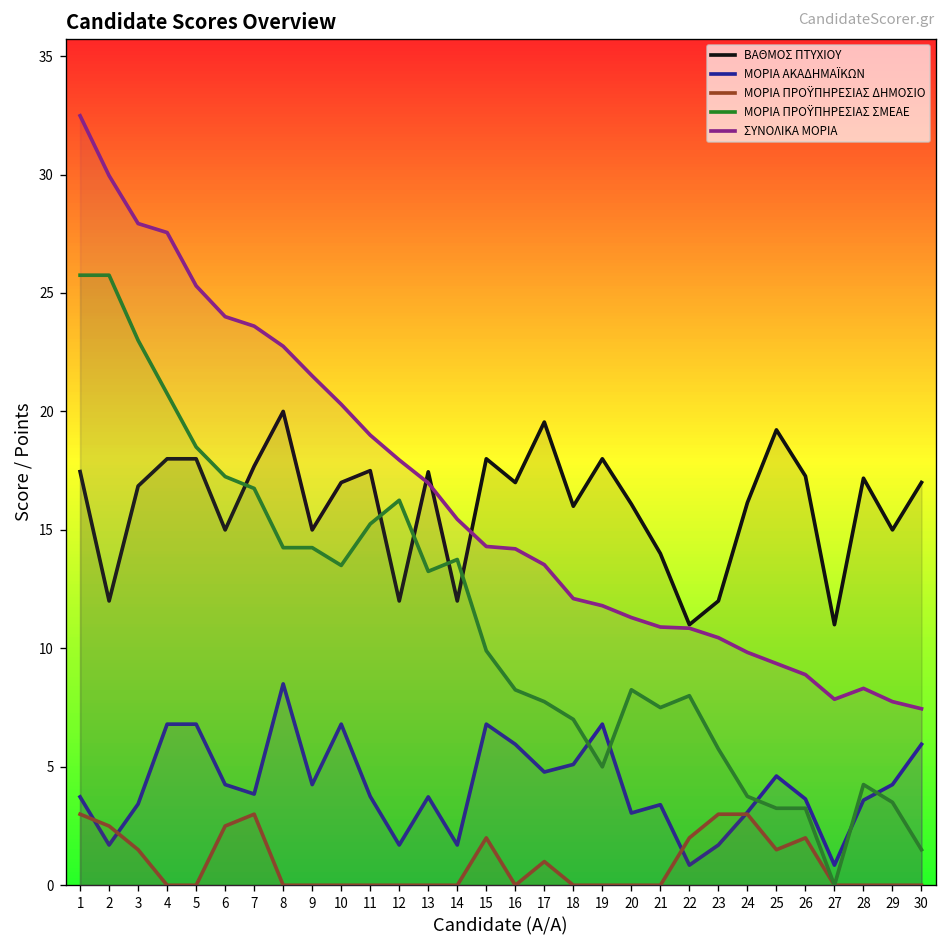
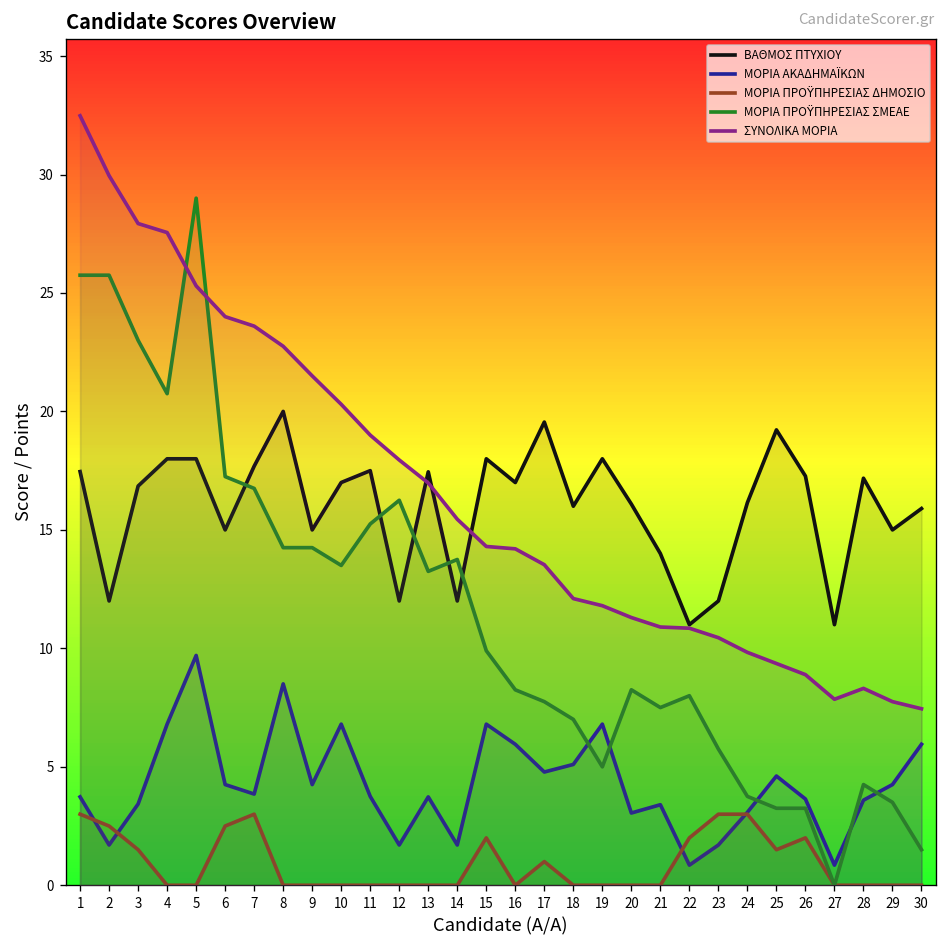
ΜΟΡΙΑ ΑΚΑΔΗΜΑΪΚΩΝ, 5: 6.8 -> 9.7
ΜΟΡΙΑ ΠΡΟΫΠΗΡΕΣΙΑΣ ΣΜΕΑΕ, 5: 18.5 -> 29.0
ΒΑΘΜΟΣ ΠΤΥΧΙΟΥ, 30: 17.0 -> 15.9
